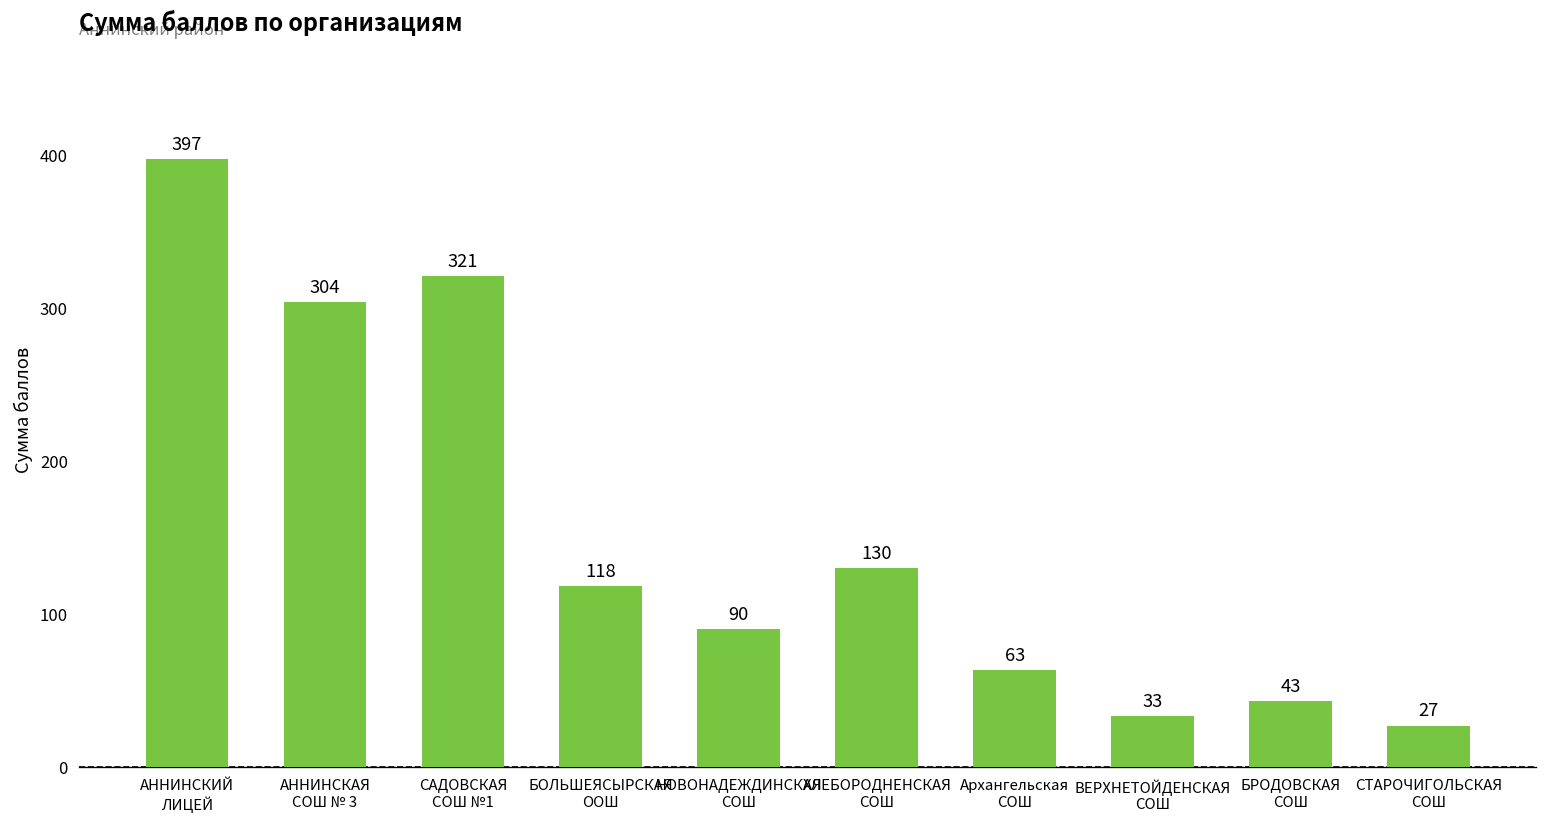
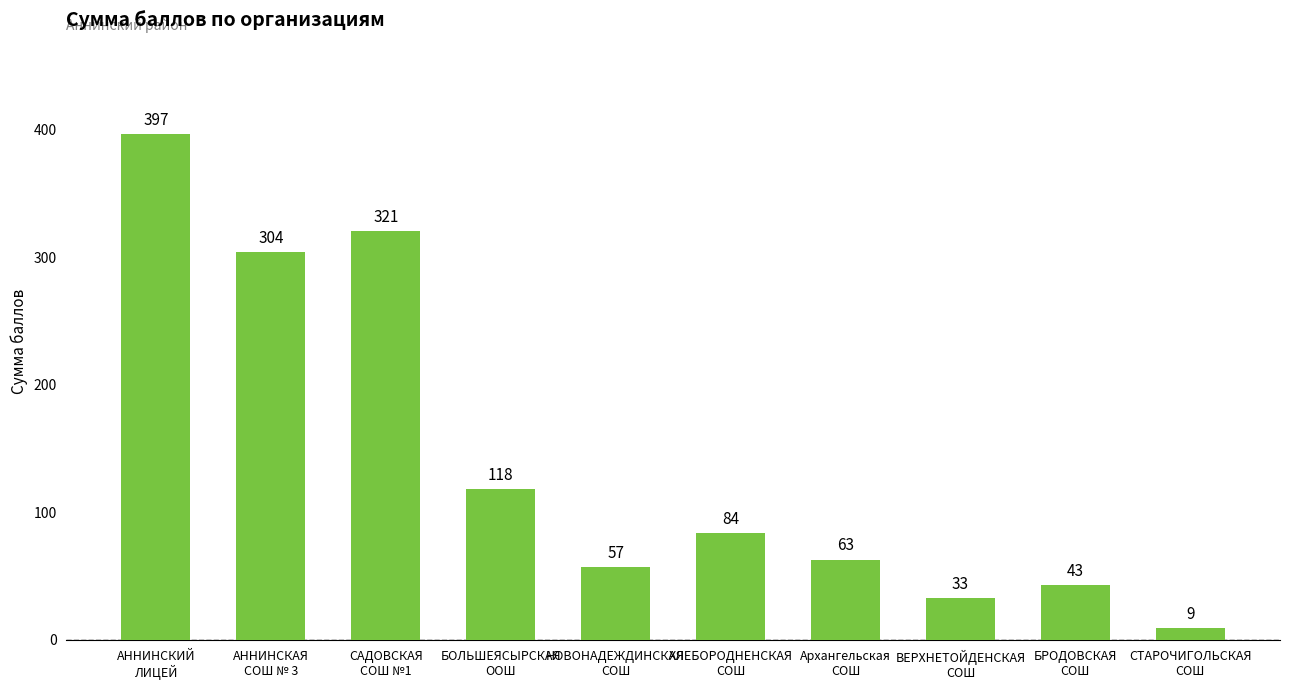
НОВОНАДЕЖДИНСКАЯ СОШ: 90 -> 57
ХЛЕБОРОДНЕНСКАЯ СОШ: 130 -> 84
СТАРОЧИГОЛЬСКАЯ СОШ: 27 -> 9
